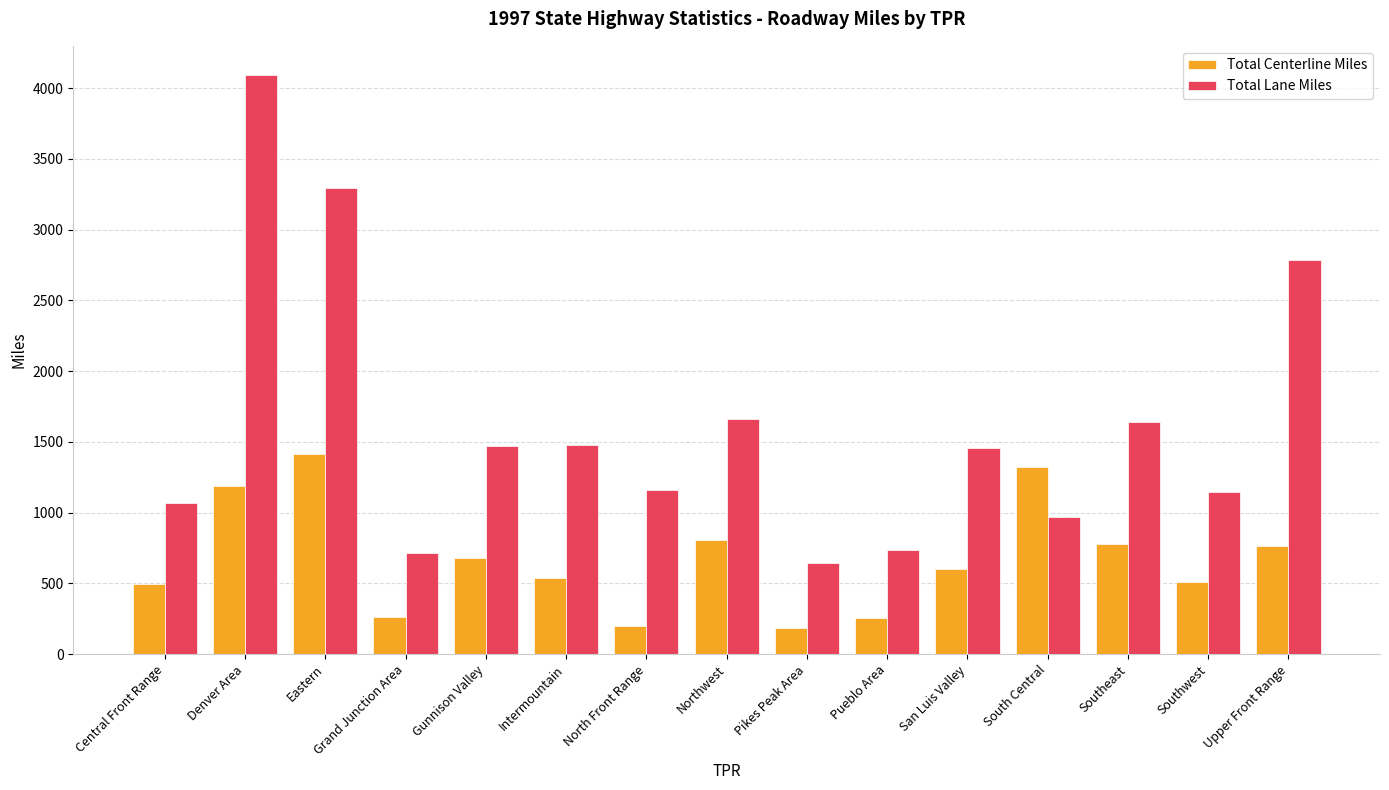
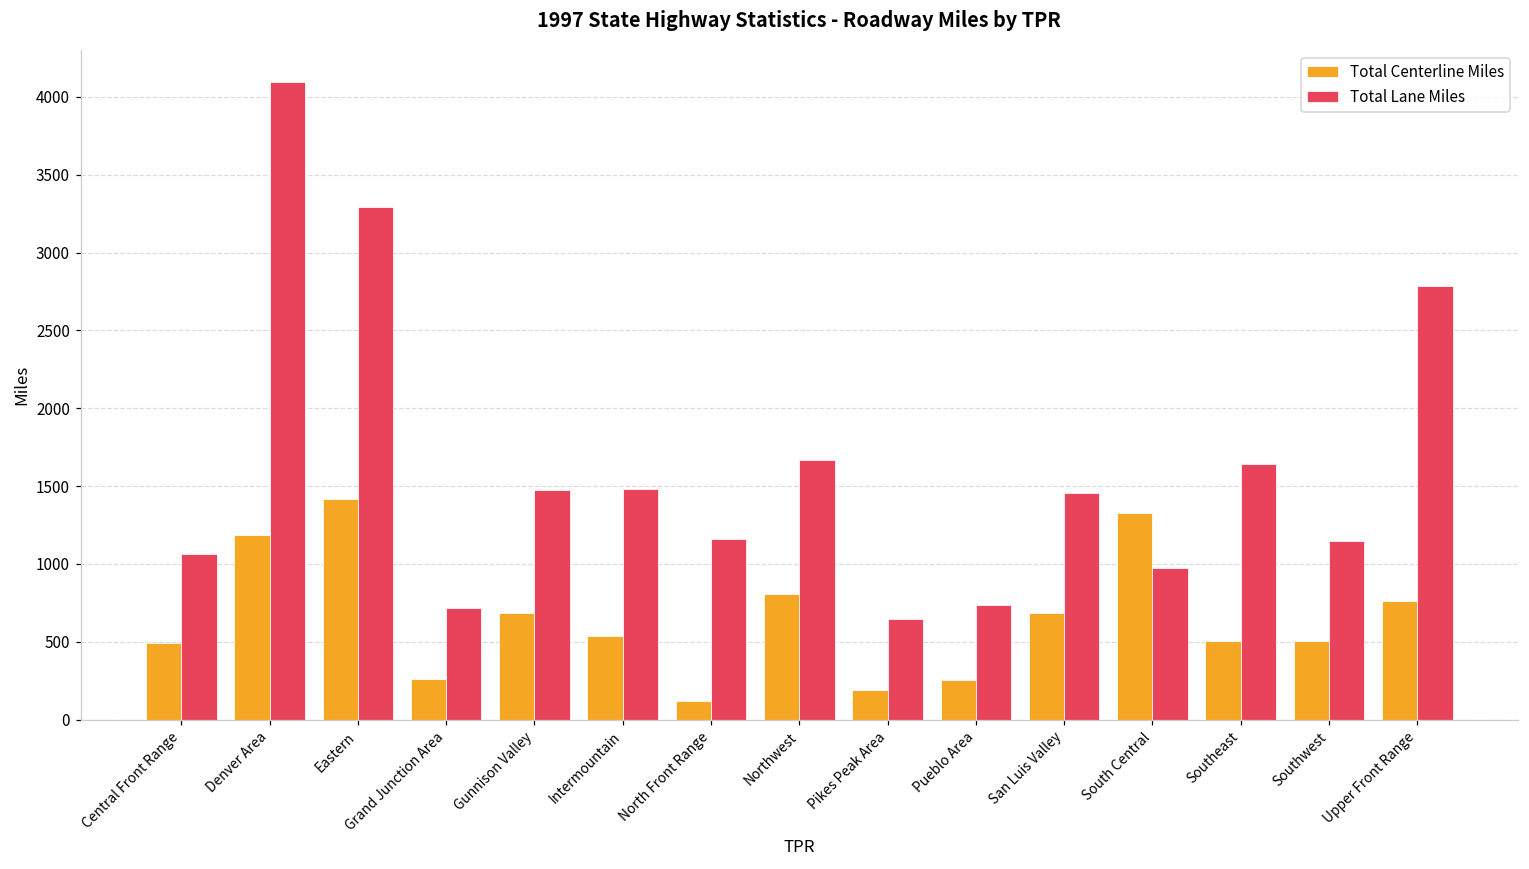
Total Centerline Miles, North Front Range: 200 -> 120
Total Centerline Miles, San Luis Valley: 600 -> 680
Total Centerline Miles, Southeast: 780 -> 500
